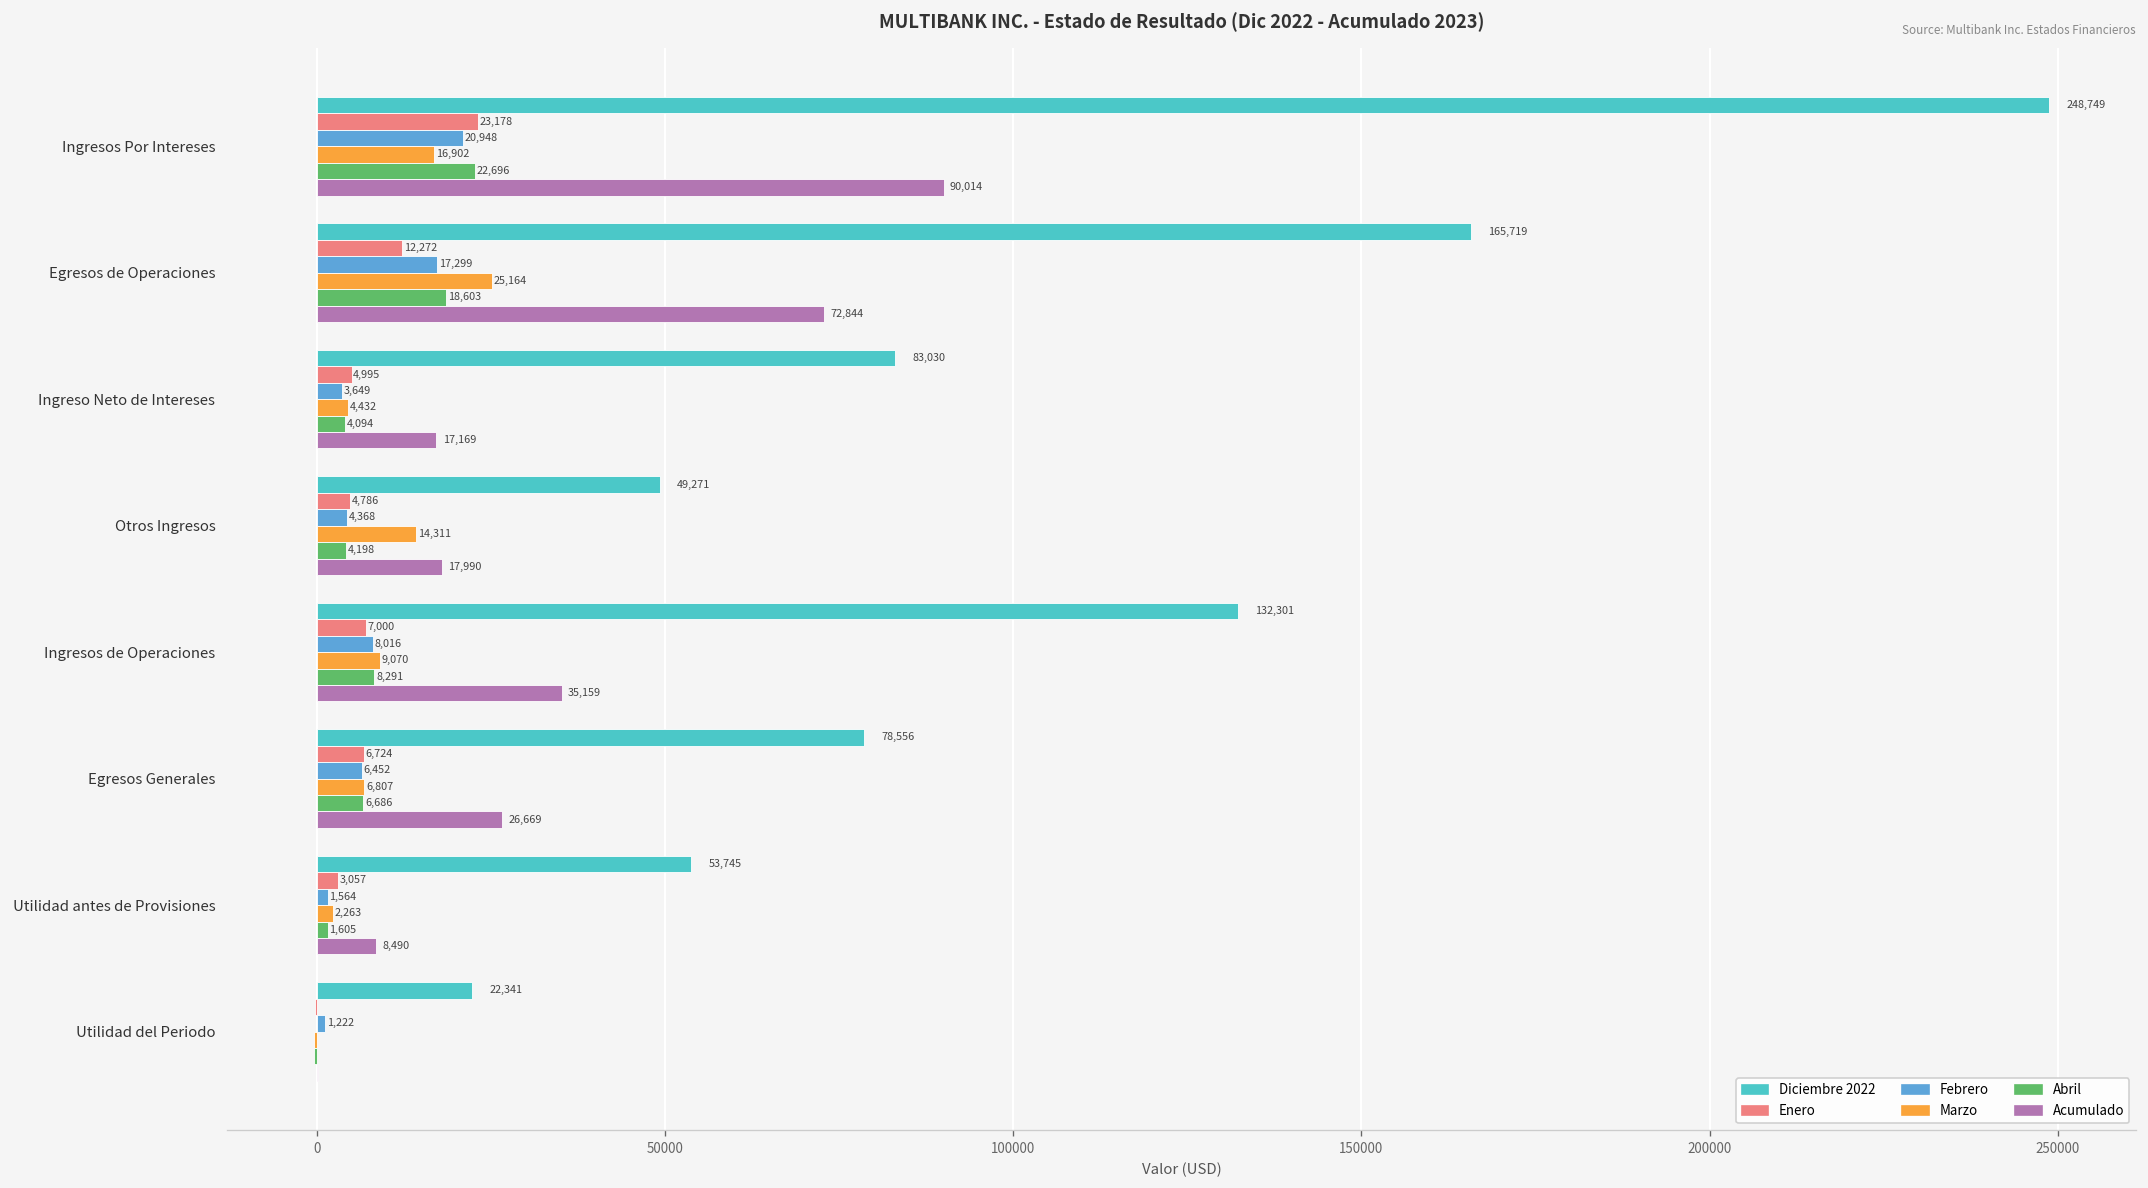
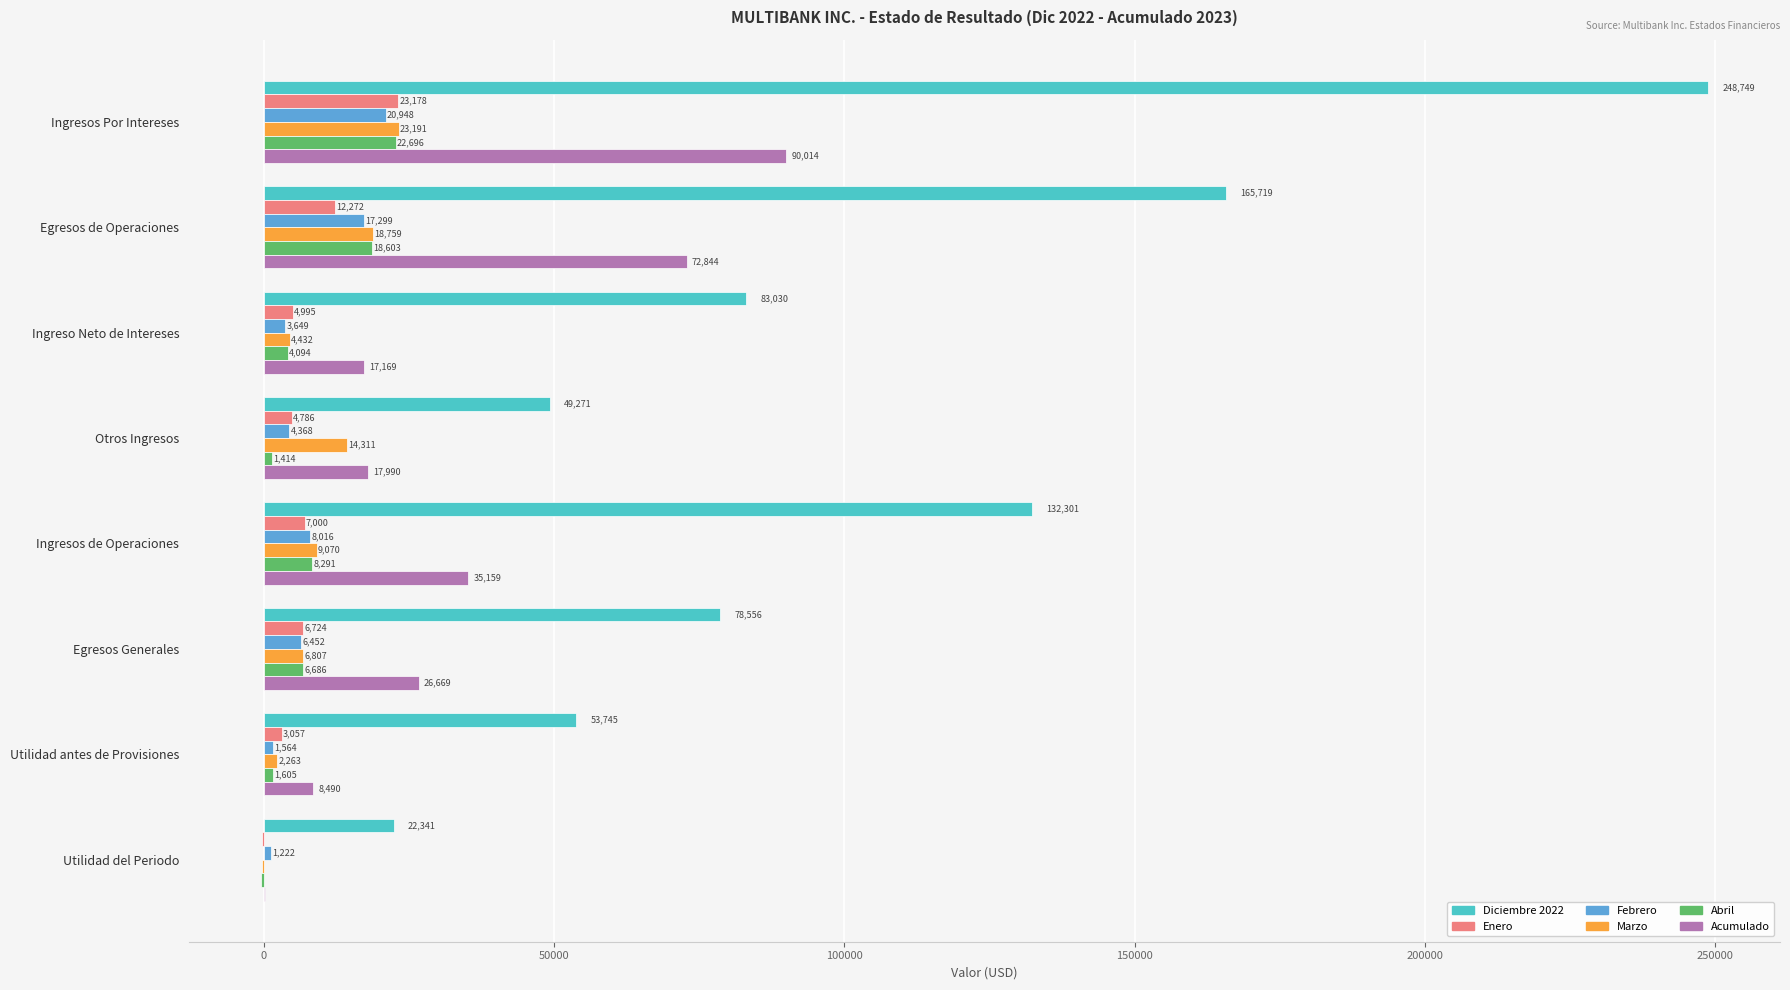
Marzo, Ingresos Por Intereses: 16,902 -> 23,191
Marzo, Egresos de Operaciones: 25,164 -> 18,759
Abril, Otros Ingresos: 4,198 -> 1,414
